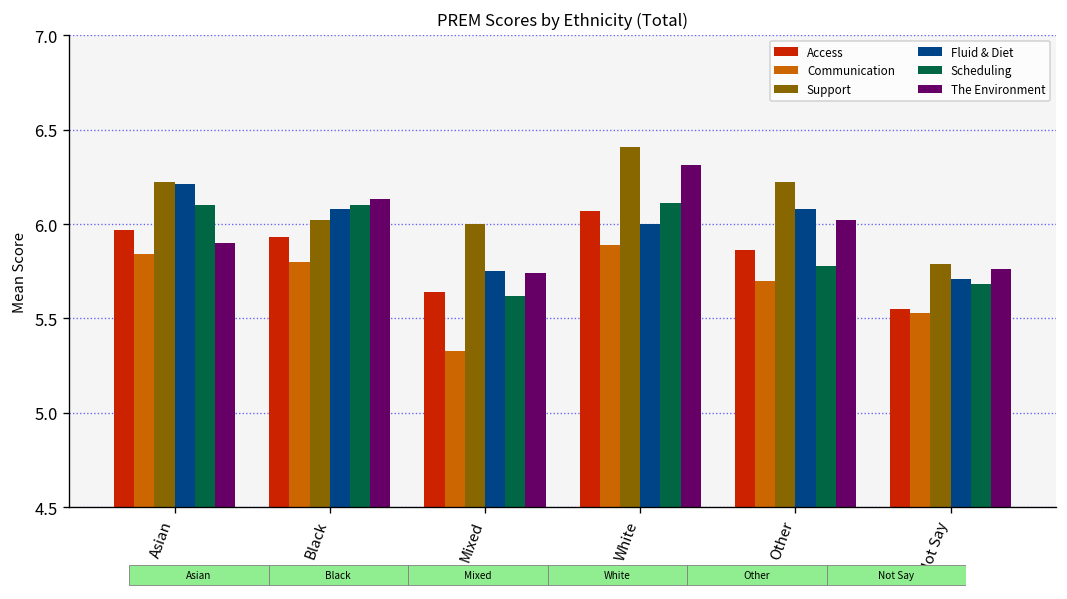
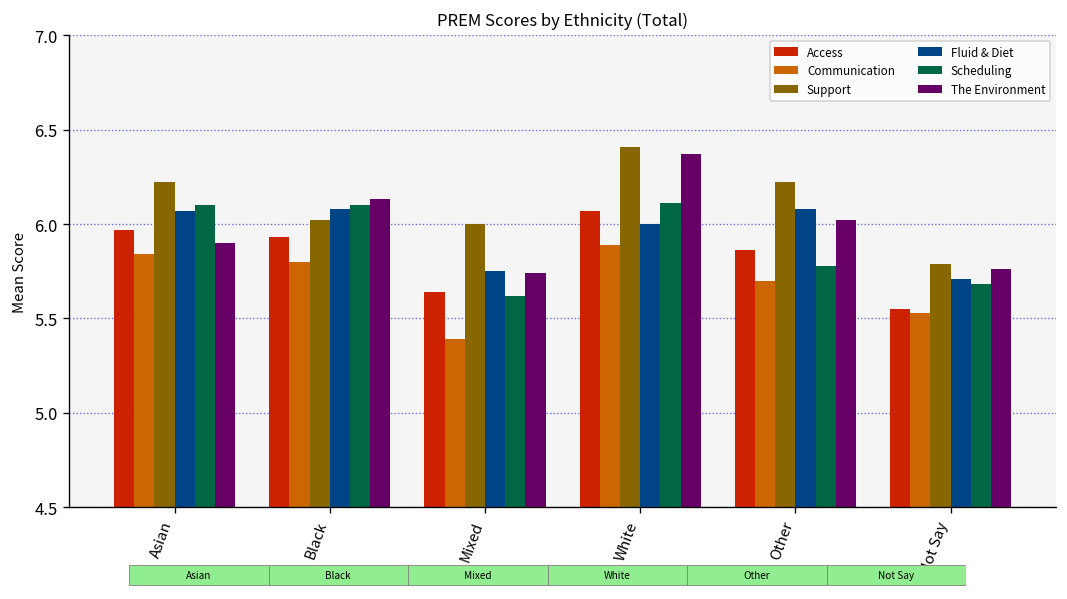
PREM Scores by Ethnicity (Total), Fluid & Diet, Asian: 6.21 -> 6.07
PREM Scores by Ethnicity (Total), Communication, Mixed: 5.33 -> 5.39
PREM Scores by Ethnicity (Total), The Environment, White: 6.31 -> 6.37
